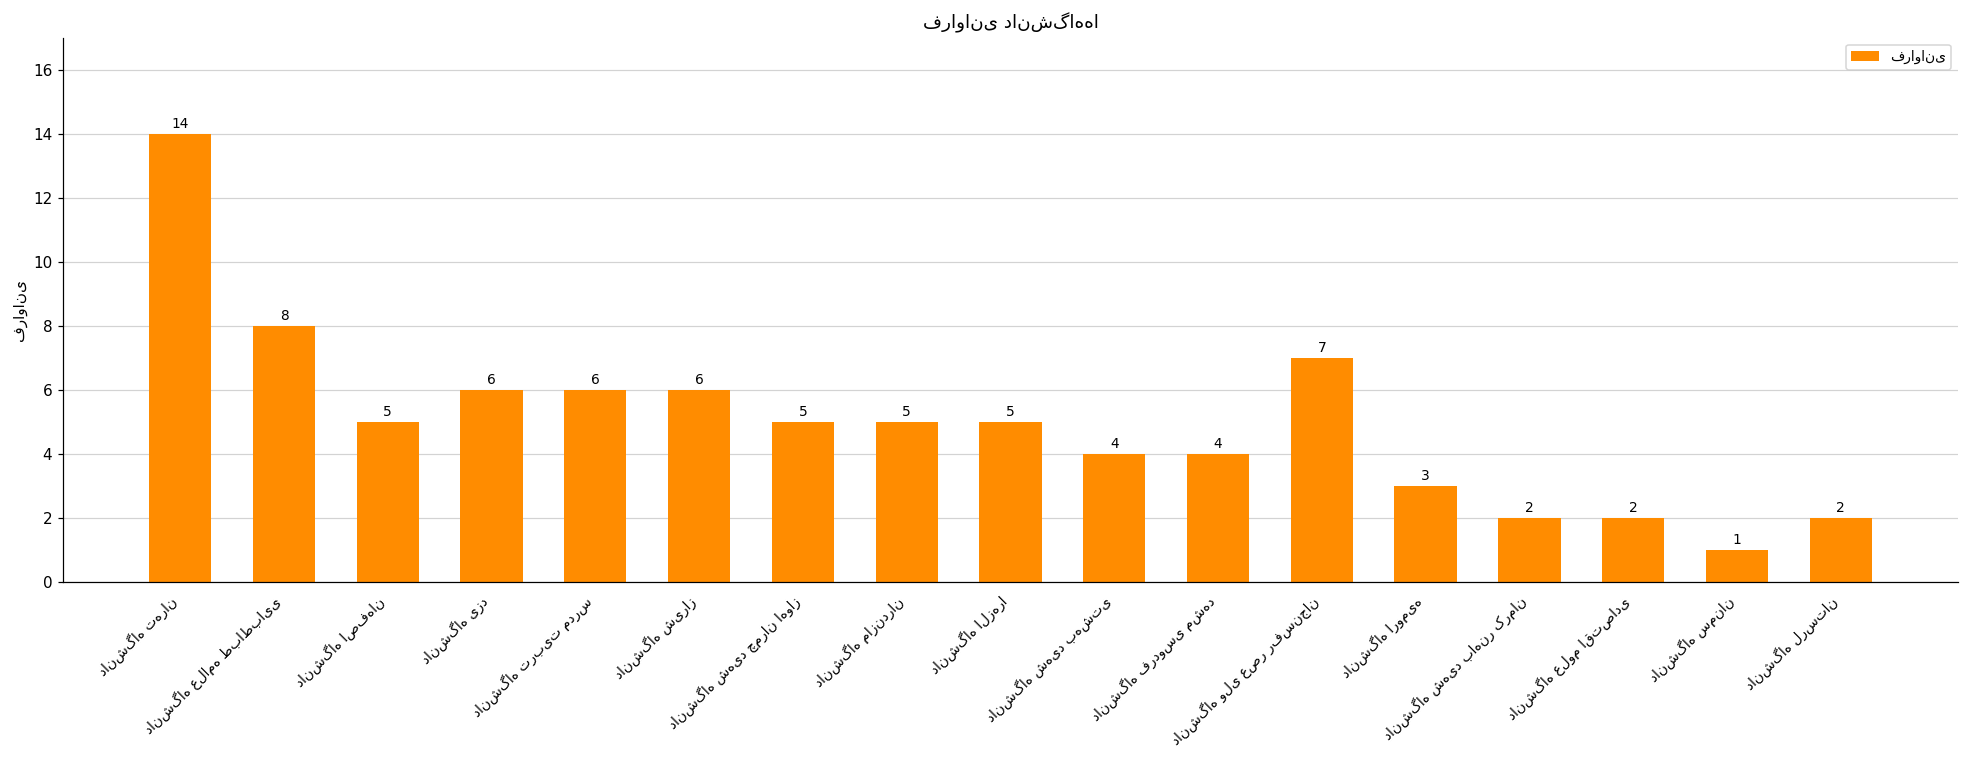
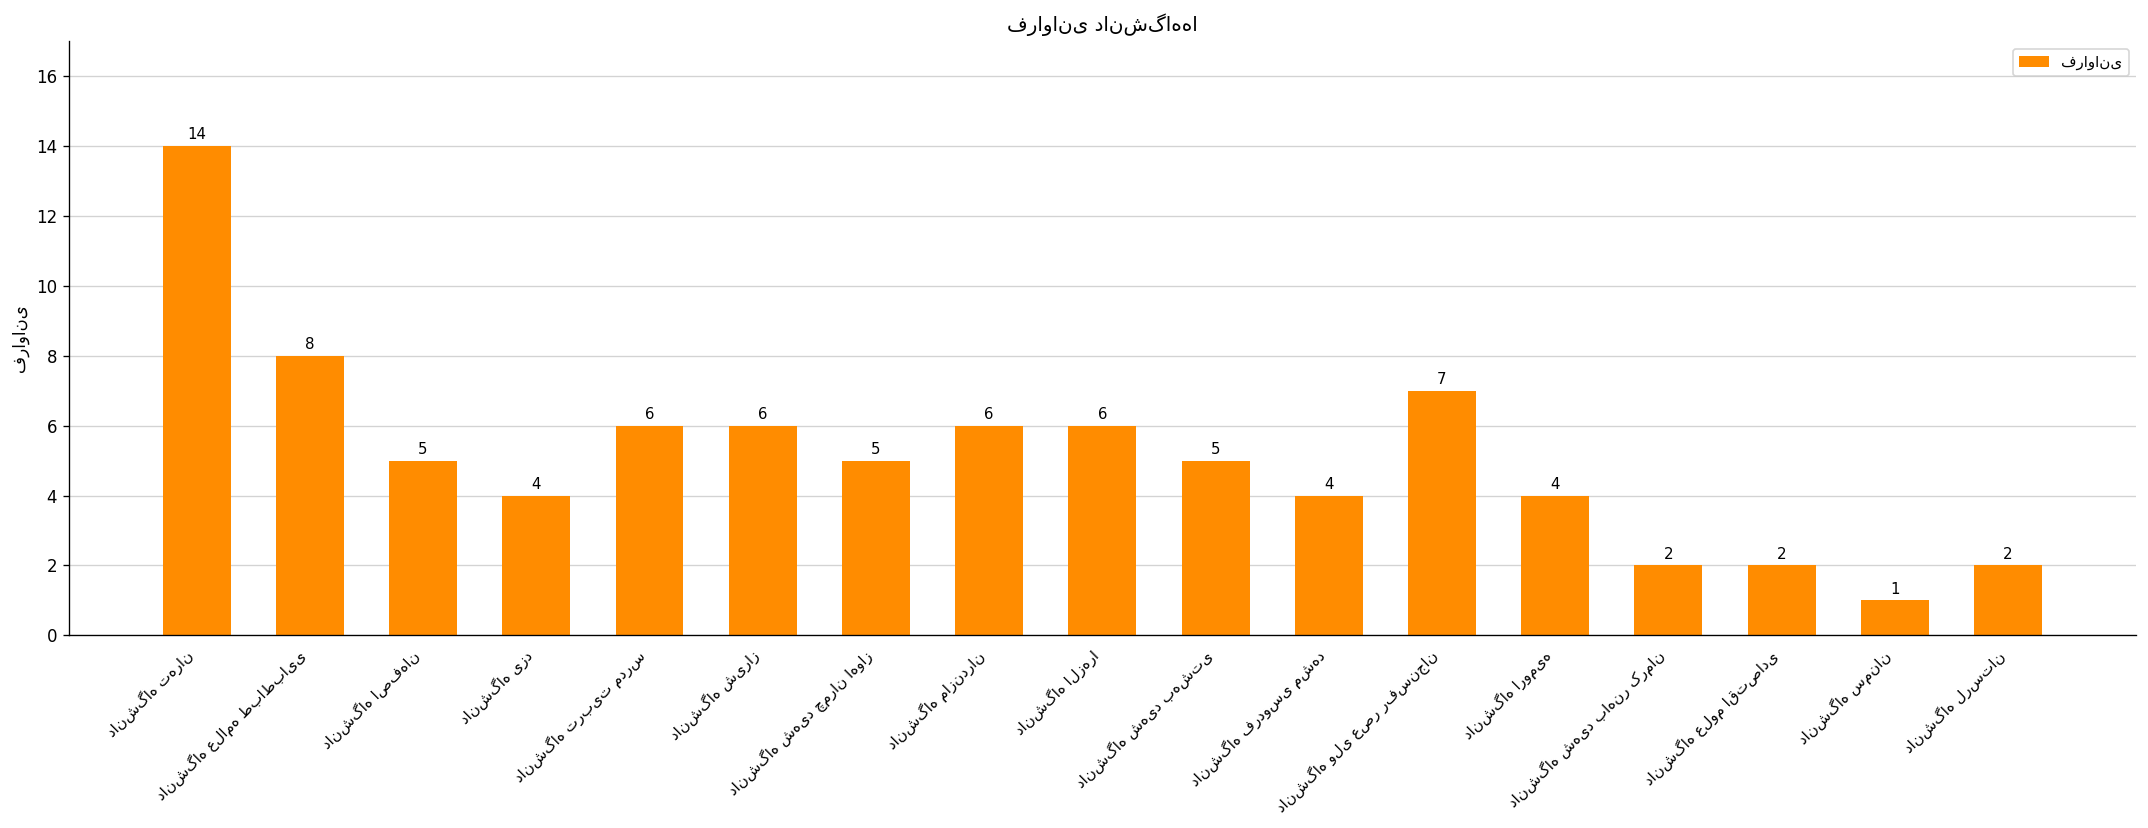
دانشگاه یزد: 6 -> 4
دانشگاه مازندران: 5 -> 6
دانشگاه الزهرا: 5 -> 6
دانشگاه شهید بهشتی: 4 -> 5
دانشگاه ارومیه: 3 -> 4
